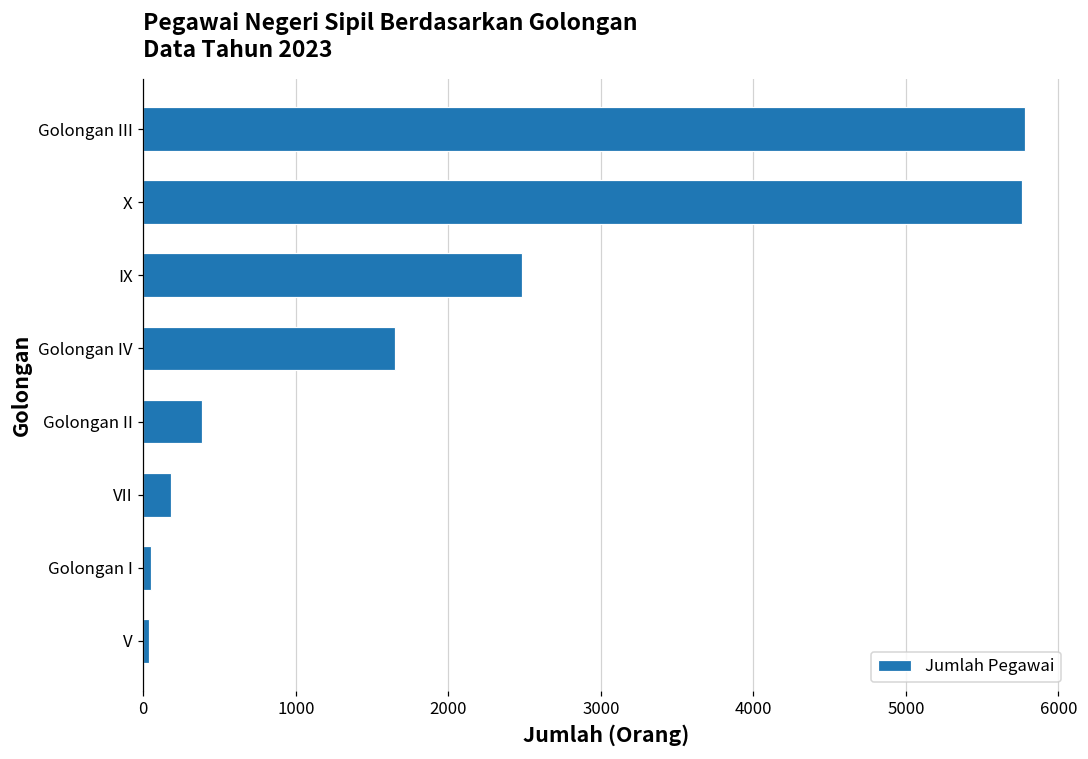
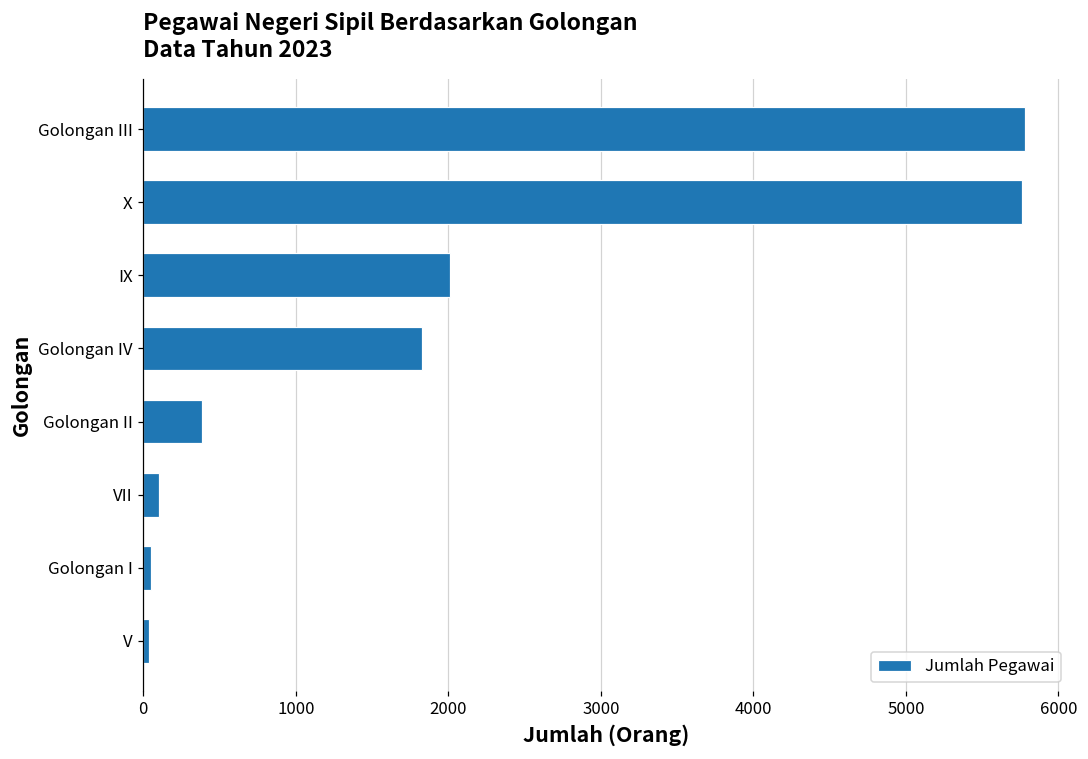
IX: 2480 -> 2010
Golongan IV: 1650 -> 1830
VII: 180 -> 100
